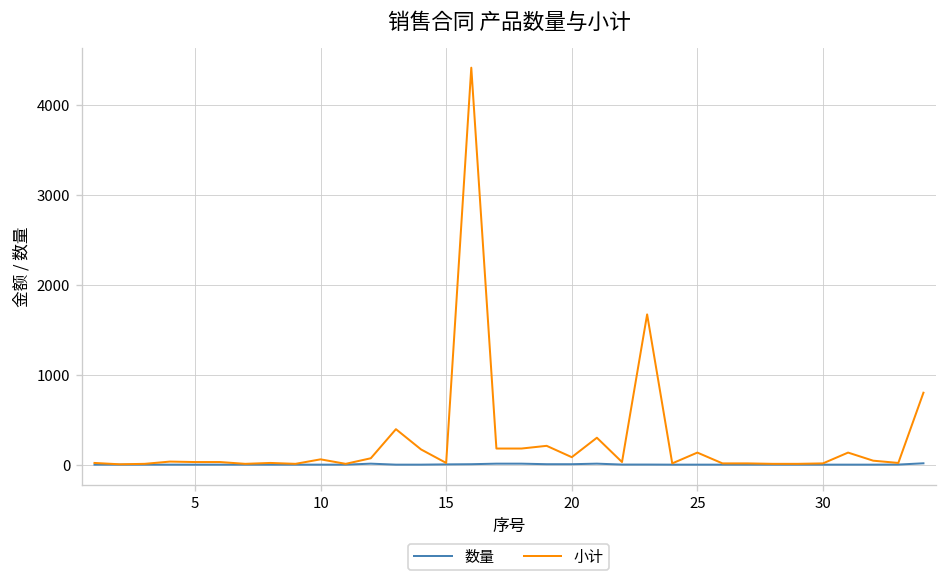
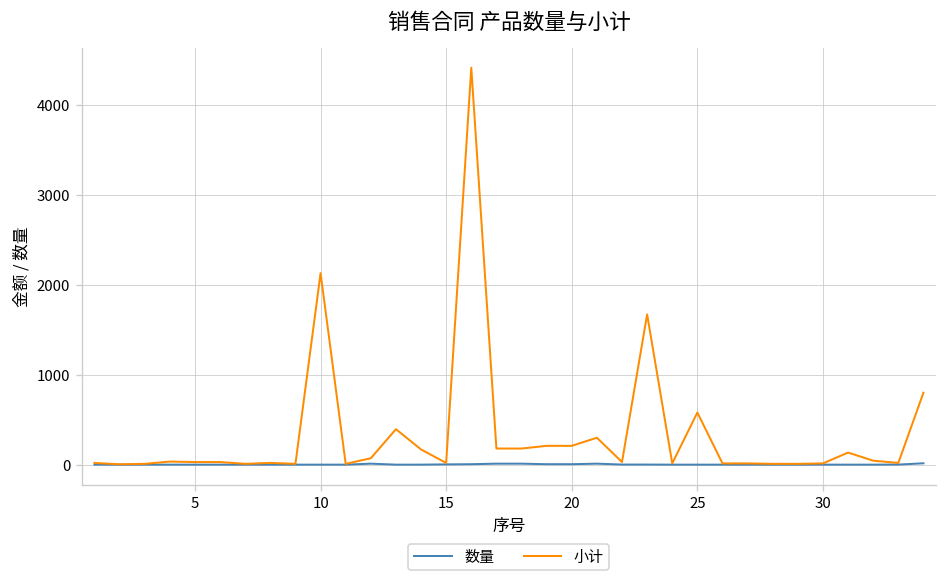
小计, 10: 100 -> 2100
小计, 20: 100 -> 200
小计, 25: 100 -> 600
